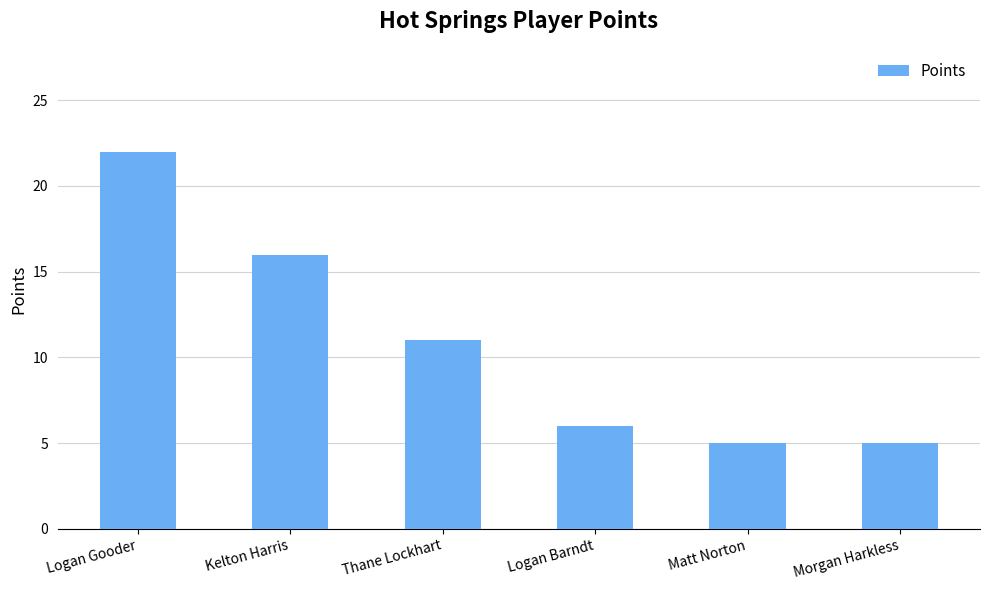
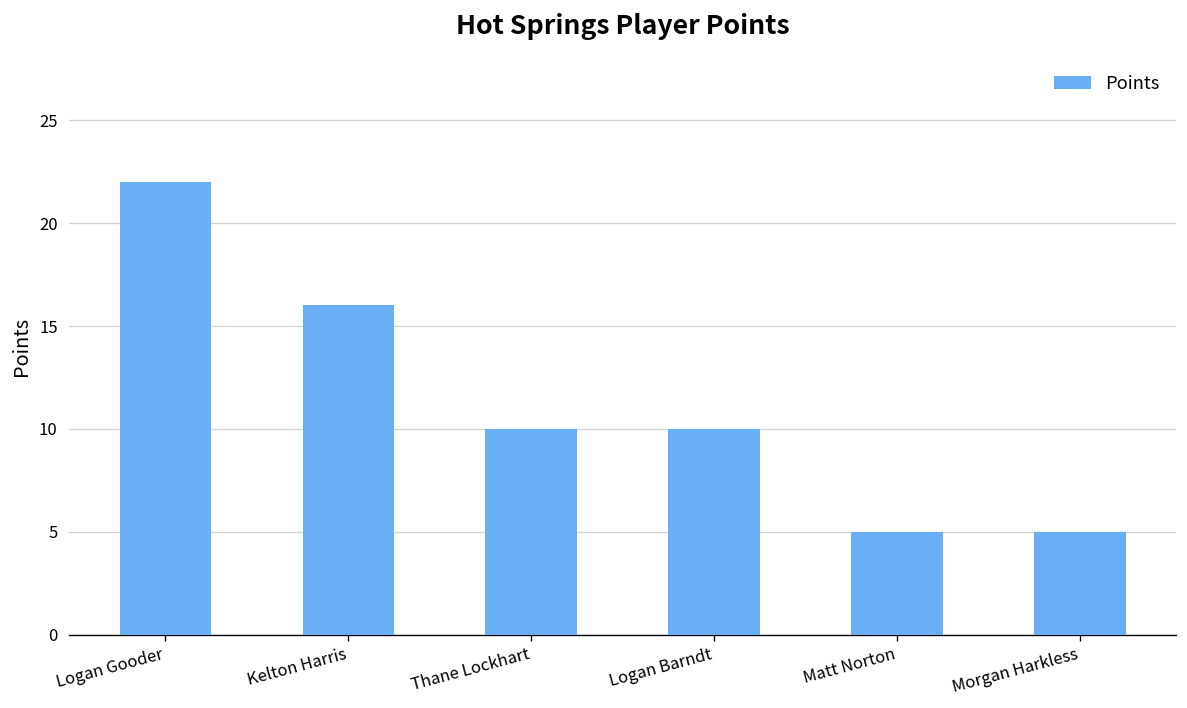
Thane Lockhart: 11 -> 10
Logan Barndt: 6 -> 10
